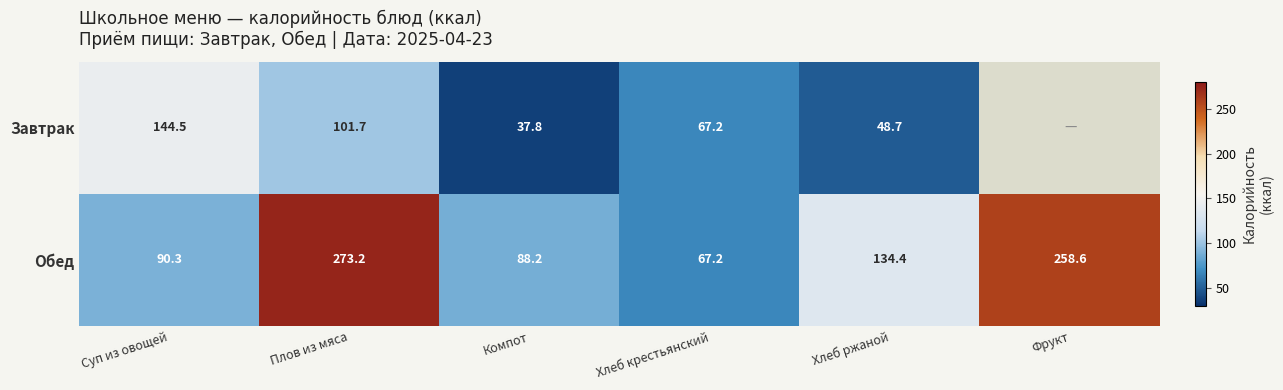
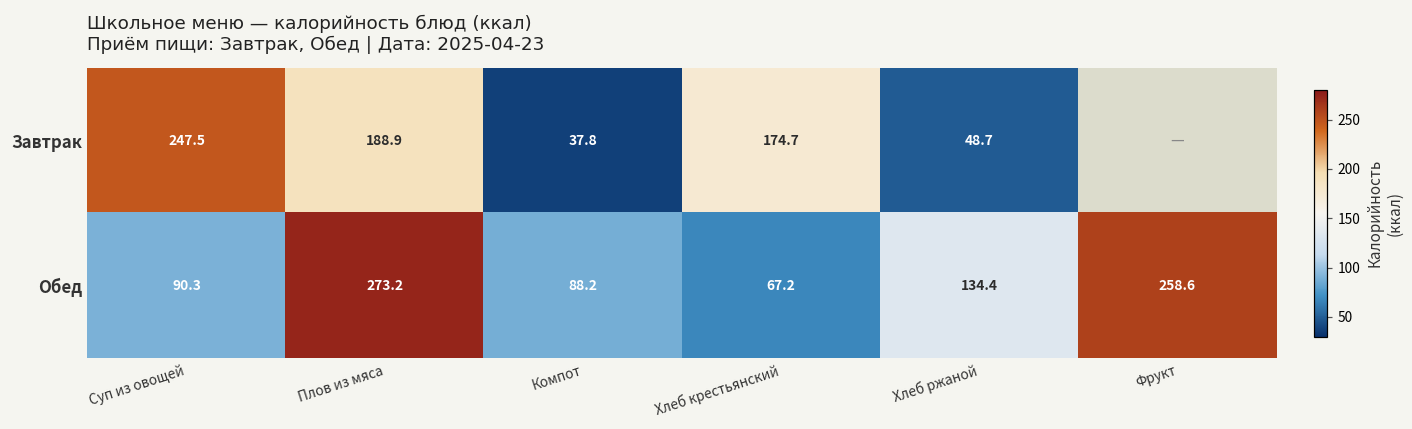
Завтрак, Суп из овощей: 144.5 -> 247.5
Завтрак, Плов из мяса: 101.7 -> 188.9
Завтрак, Хлеб крестьянский: 67.2 -> 174.7
